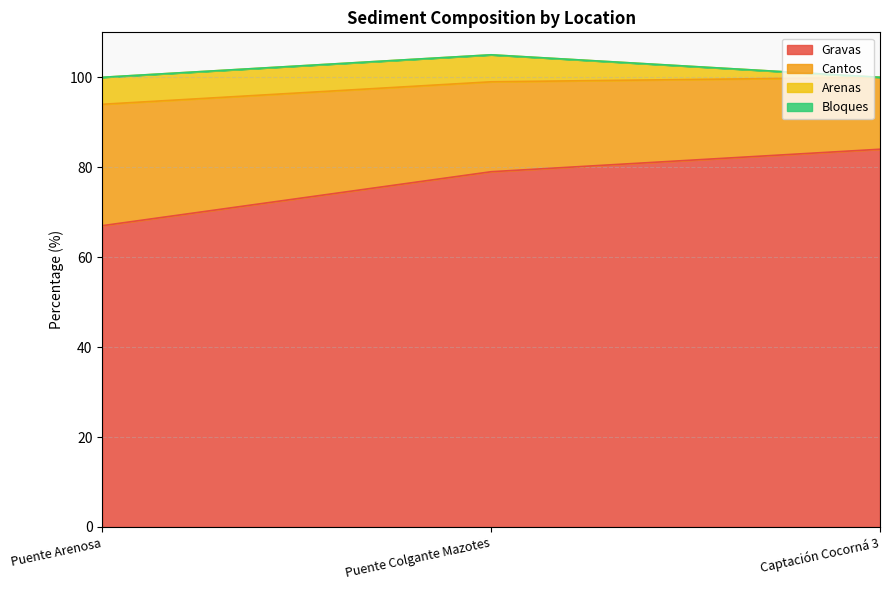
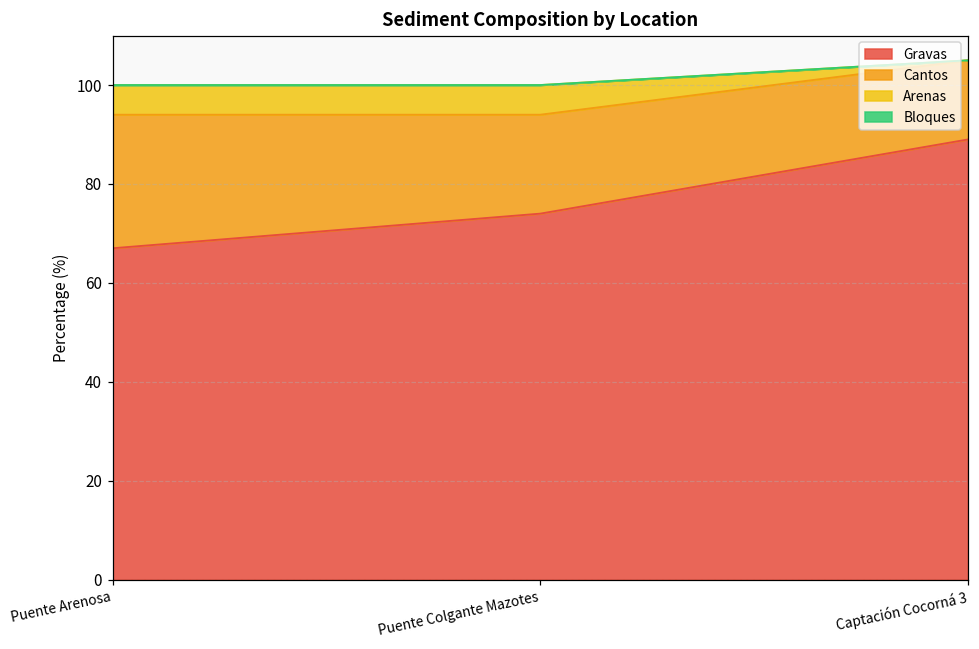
Gravas, Puente Colgante Mazotes: 79 -> 74
Gravas, Captación Cocorná 3: 84 -> 89
